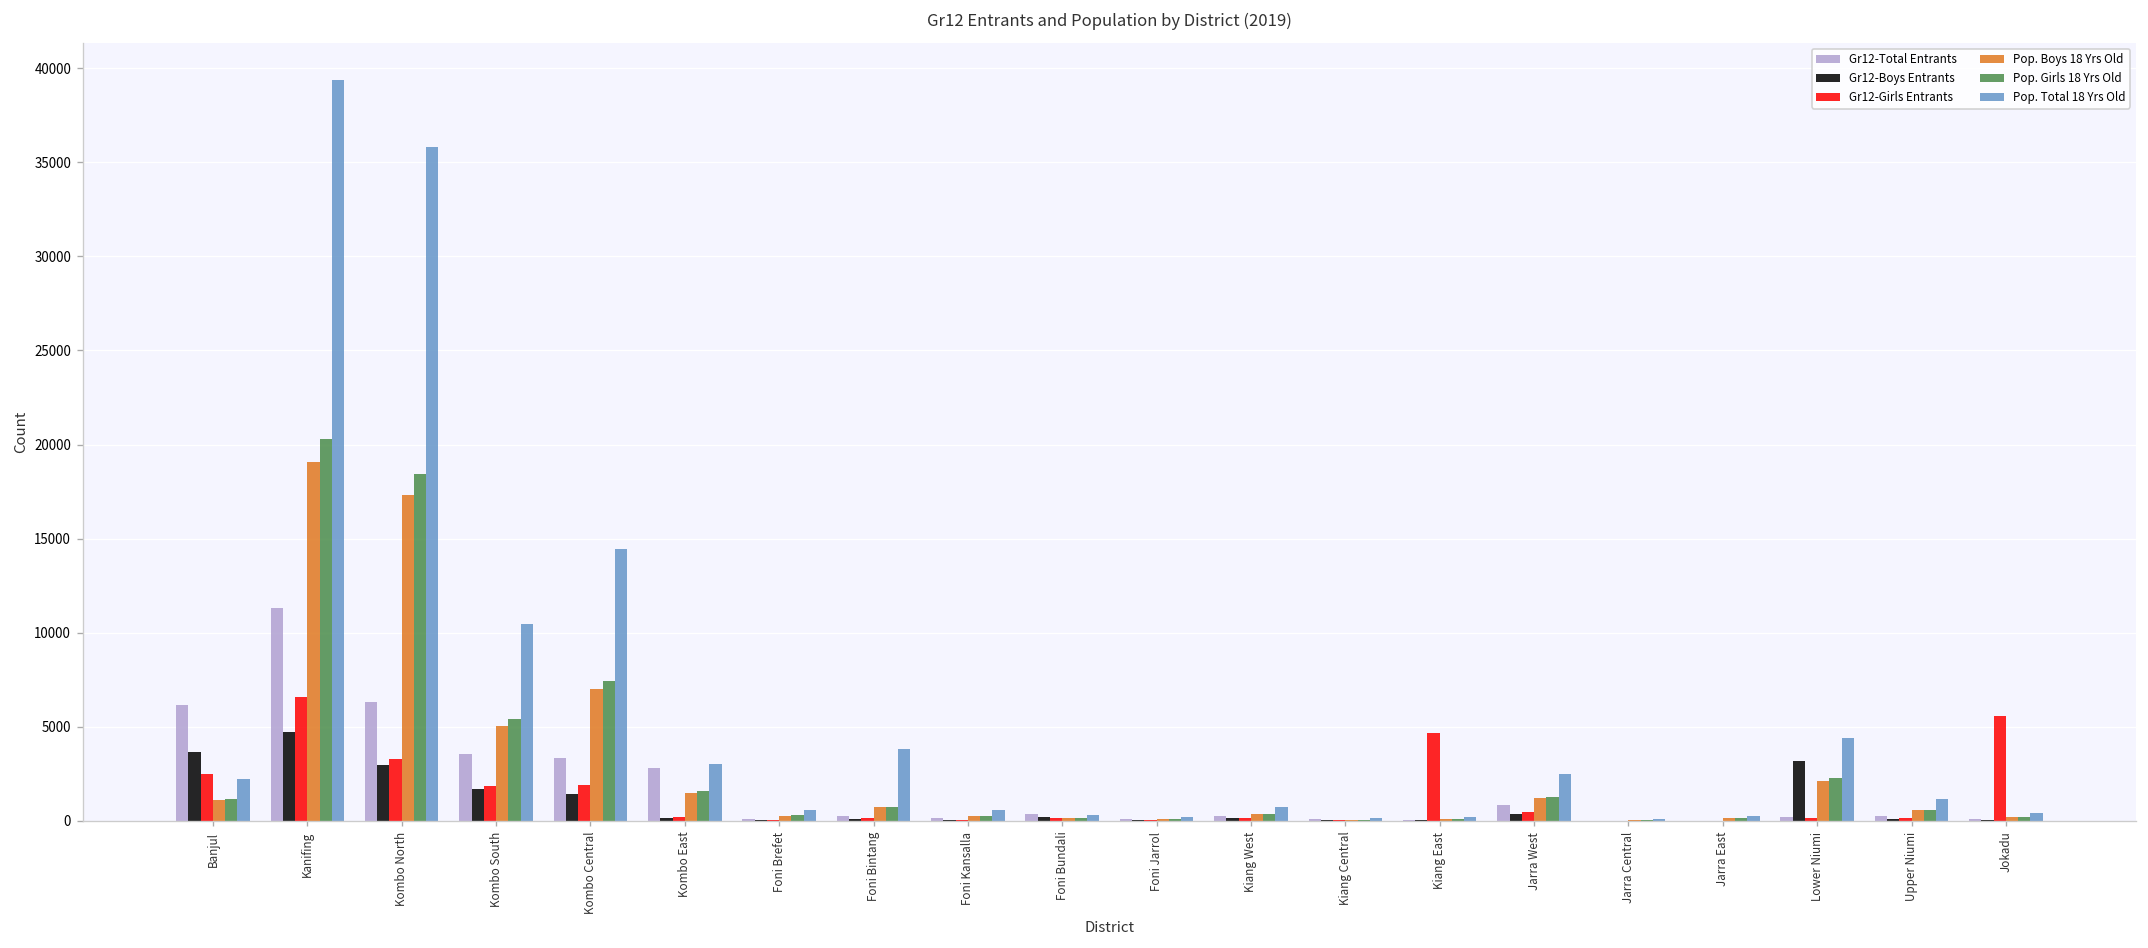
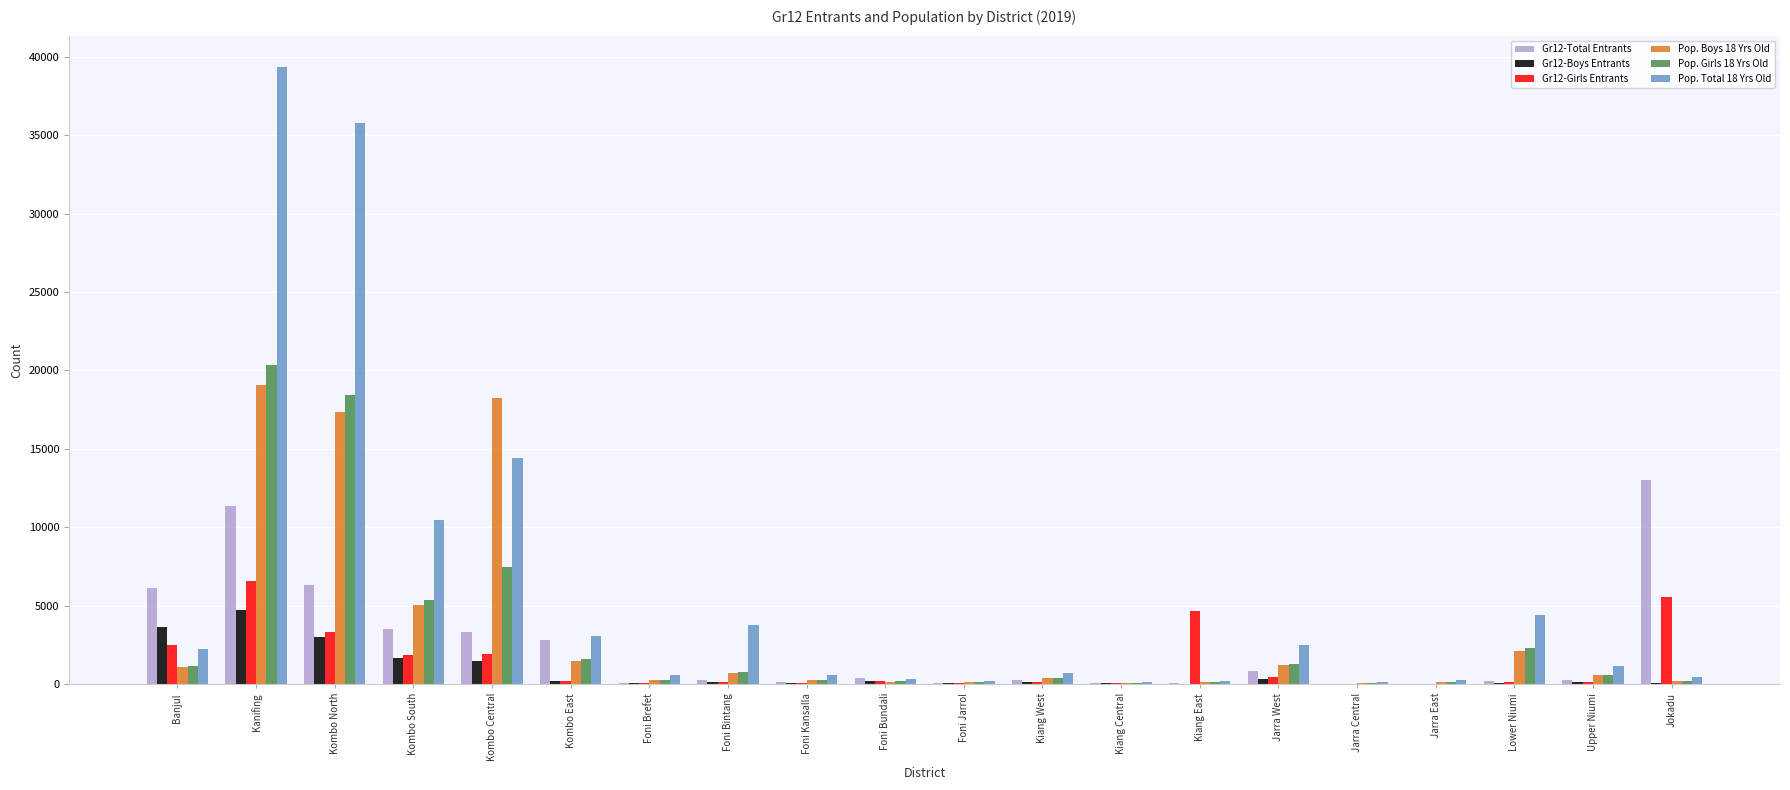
Pop. Boys 18 Yrs Old, Kombo Central: 7000 -> 18300
Gr12-Boys Entrants, Lower Niumi: 3200 -> 100
Gr12-Total Entrants, Jokadu: 100 -> 13000
